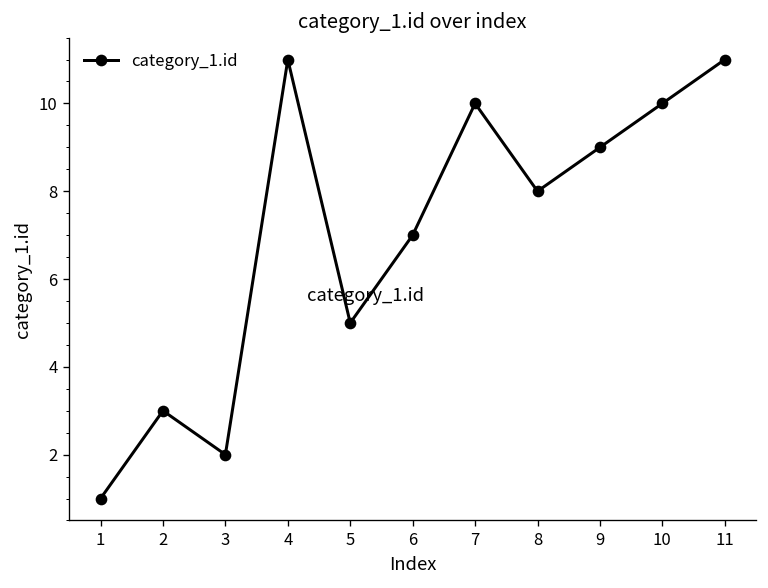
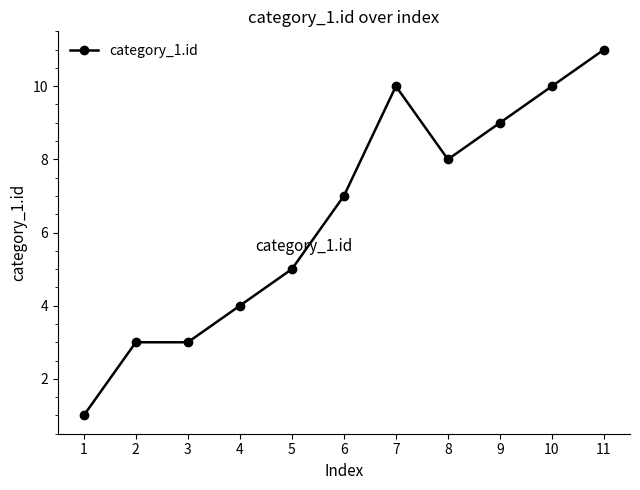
3: 2 -> 3
4: 11 -> 4
